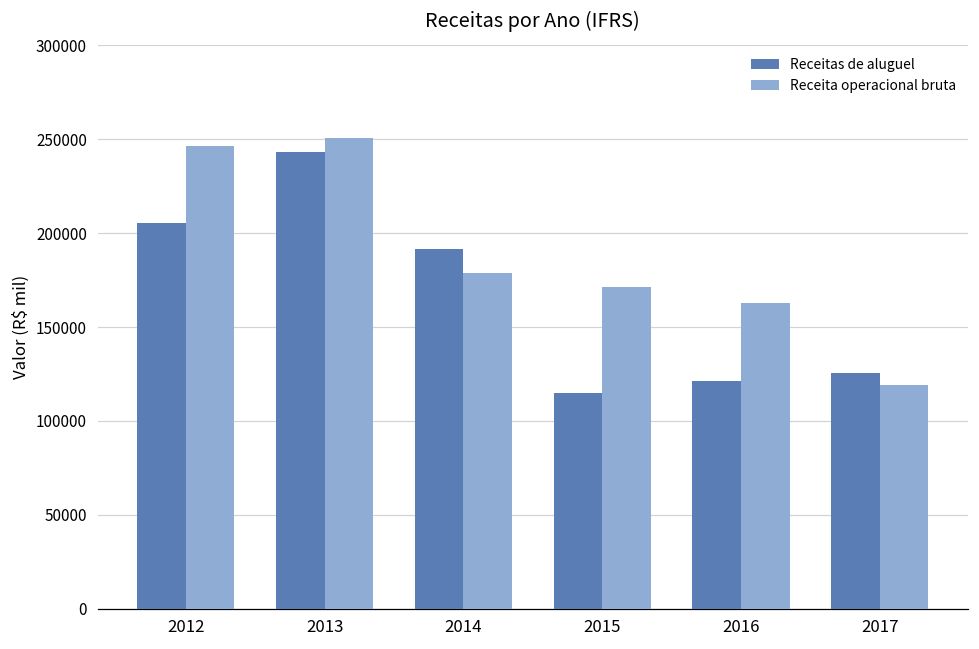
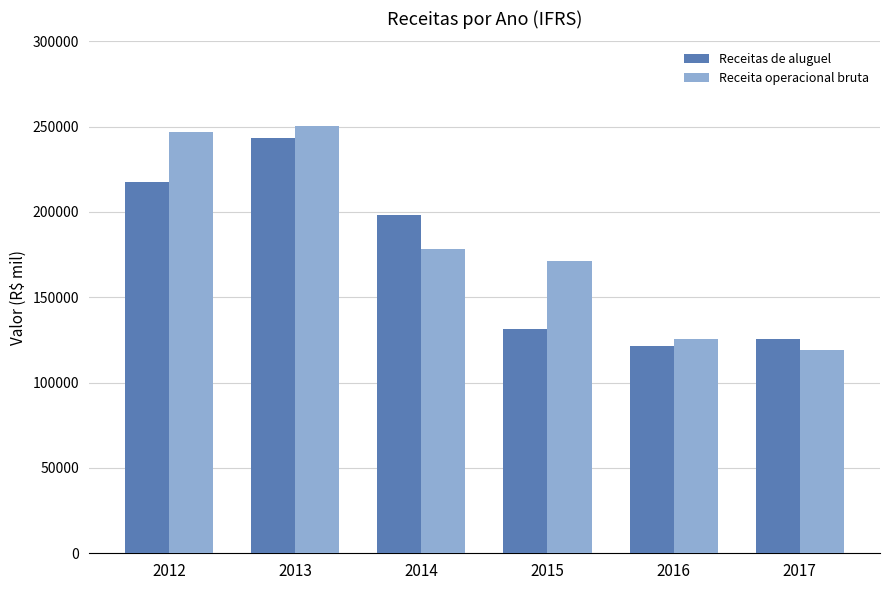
Receitas de aluguel, 2012: 205000 -> 218000
Receitas de aluguel, 2014: 192000 -> 198000
Receitas de aluguel, 2015: 115000 -> 131000
Receita operacional bruta, 2016: 163000 -> 126000
